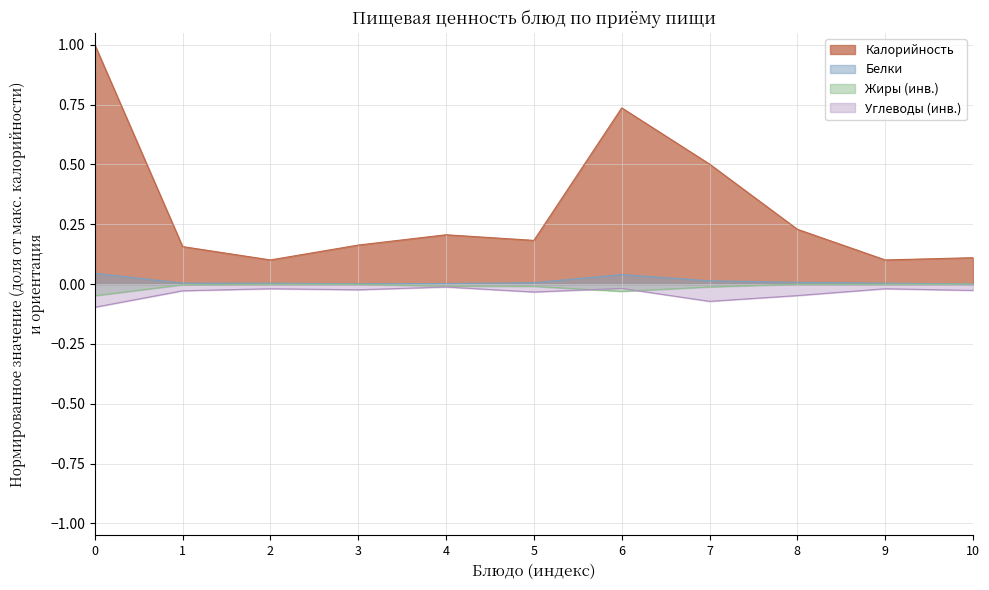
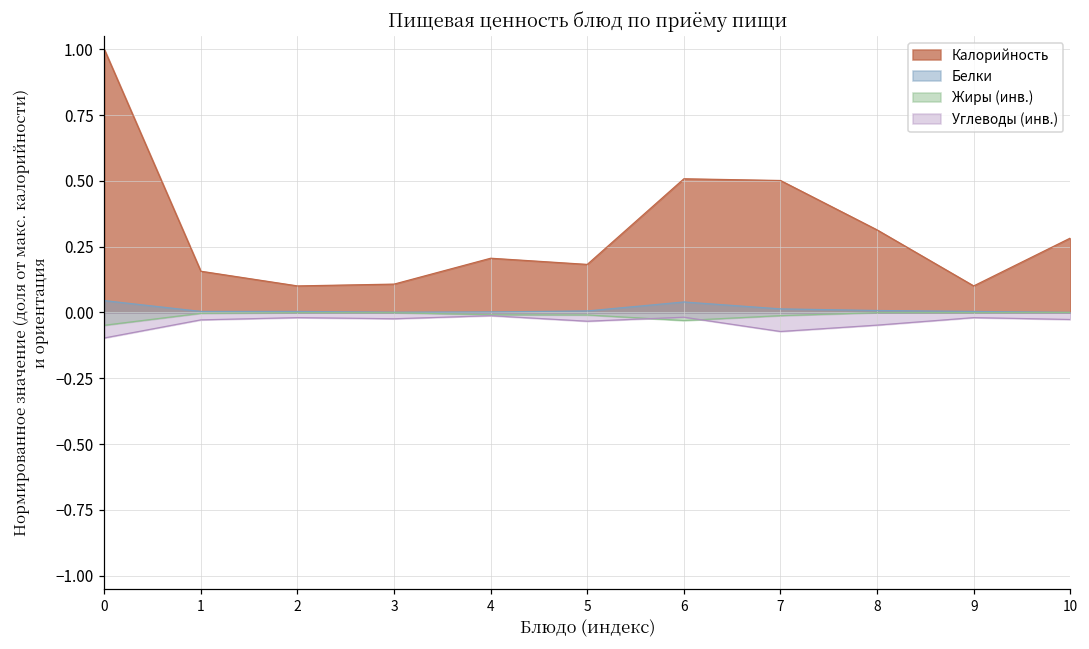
Калорийность, 3: 0.16 -> 0.11
Калорийность, 6: 0.74 -> 0.51
Калорийность, 8: 0.23 -> 0.31
Калорийность, 10: 0.11 -> 0.28
